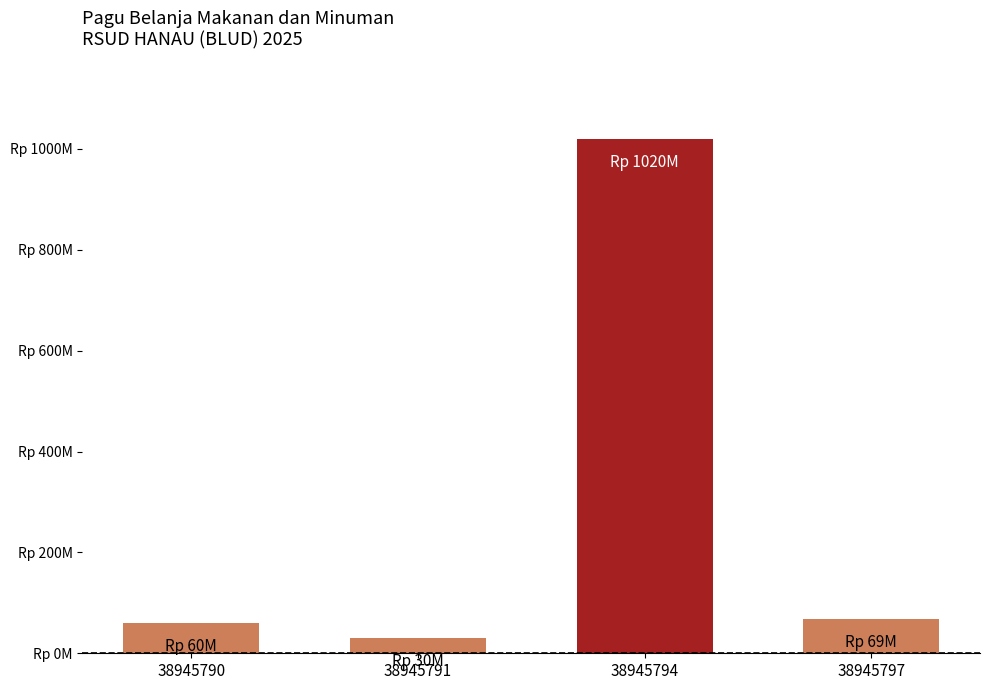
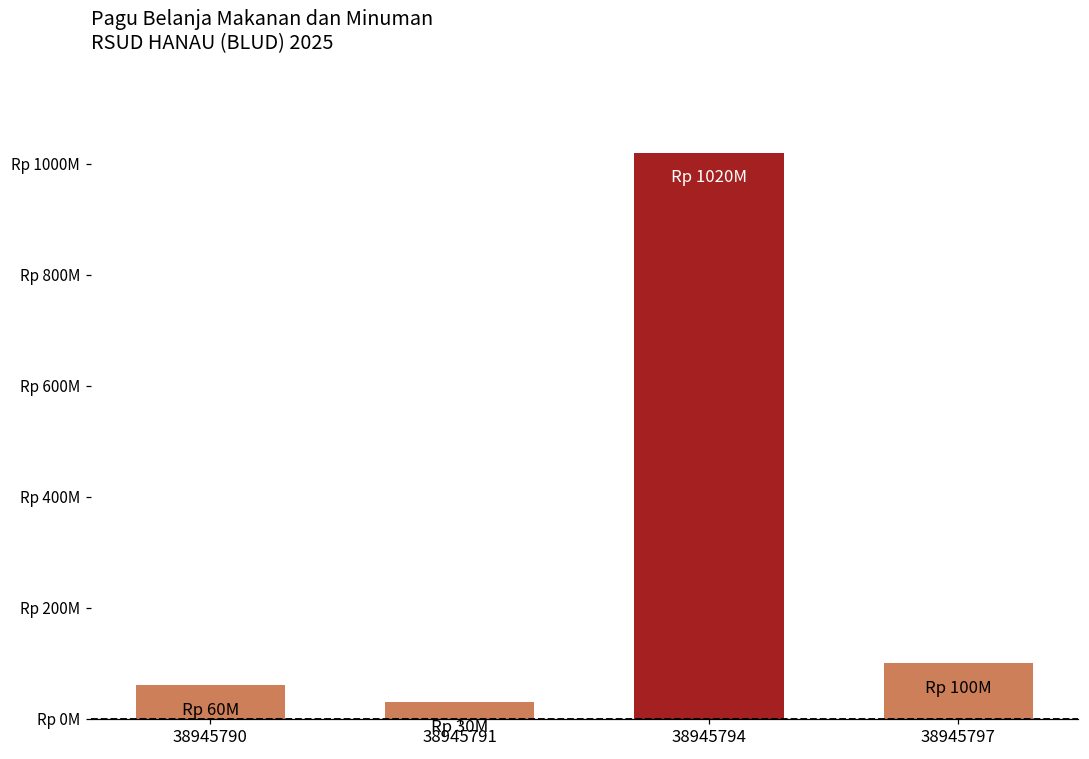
38945797: 69M -> 100M
